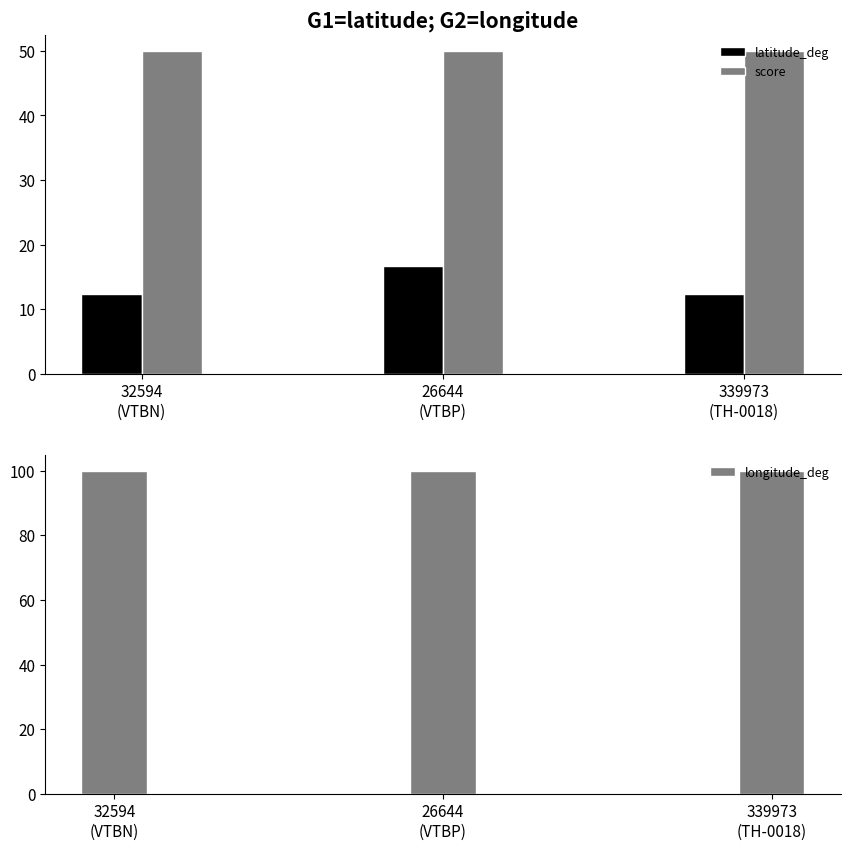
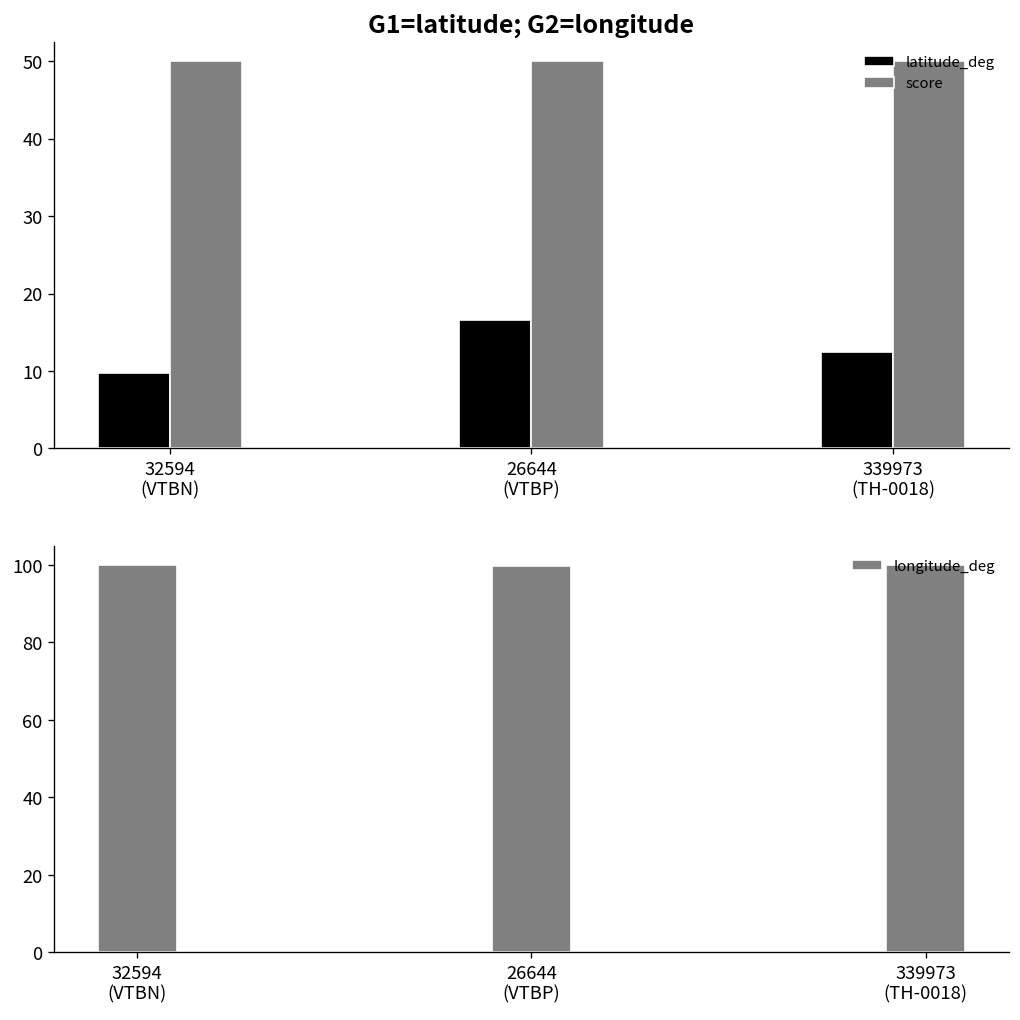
G1=latitude; G2=longitude, latitude_deg, 32594 (VTBN): 12 -> 10
